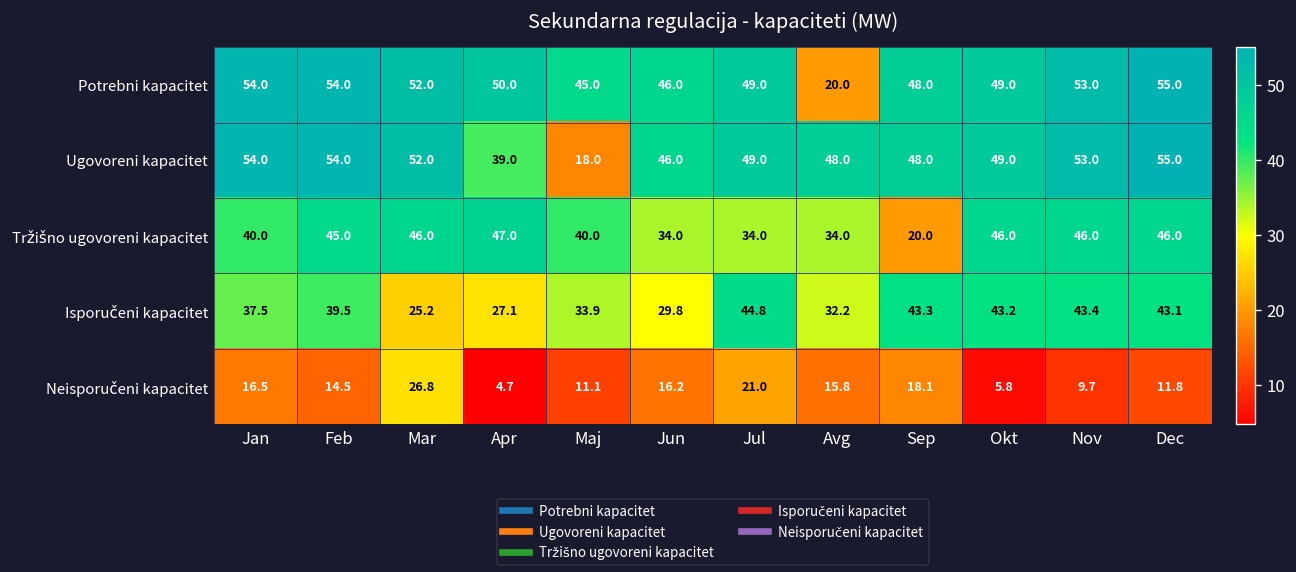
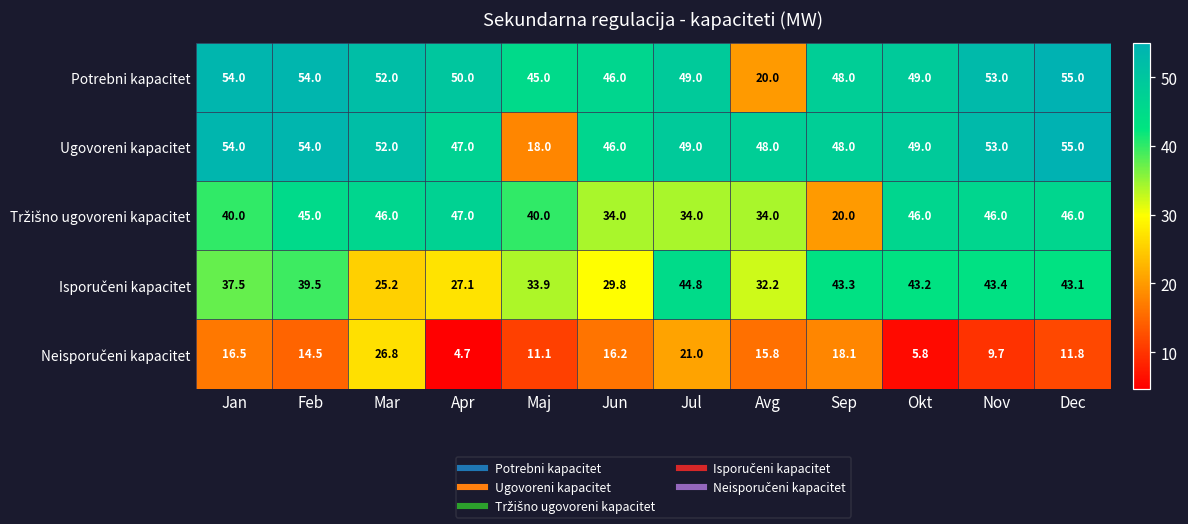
Ugovoreni kapacitet, Apr: 39.0 -> 47.0
